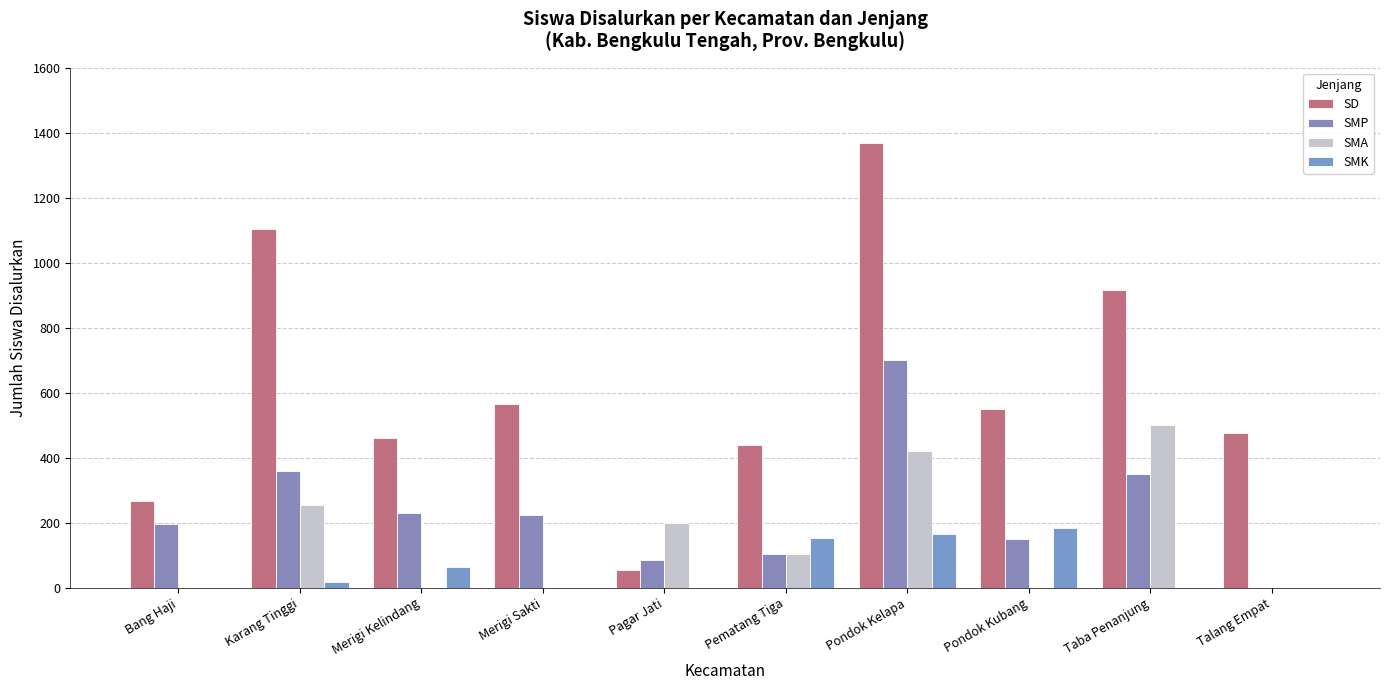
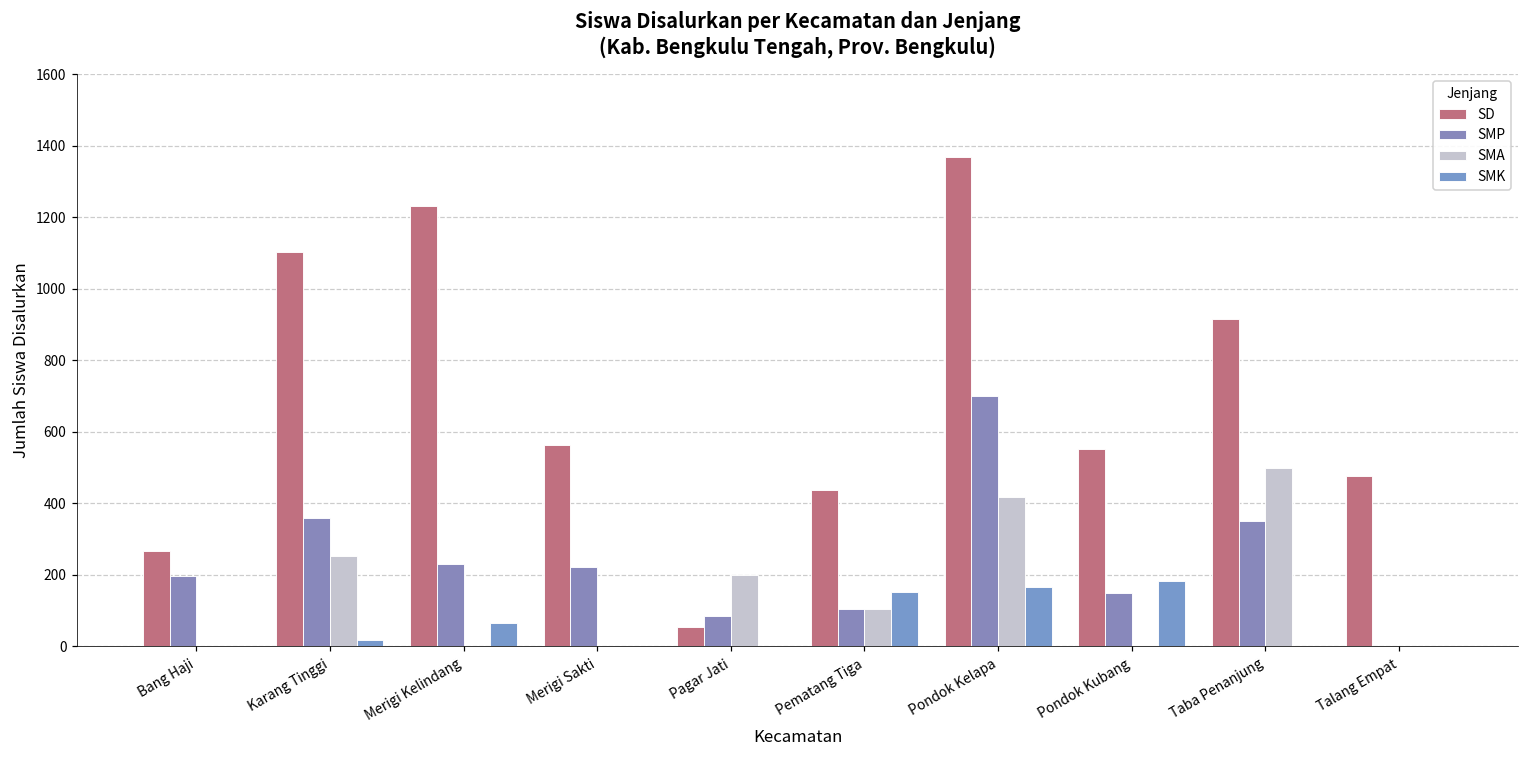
SD, Merigi Kelindang: 460 -> 1230
